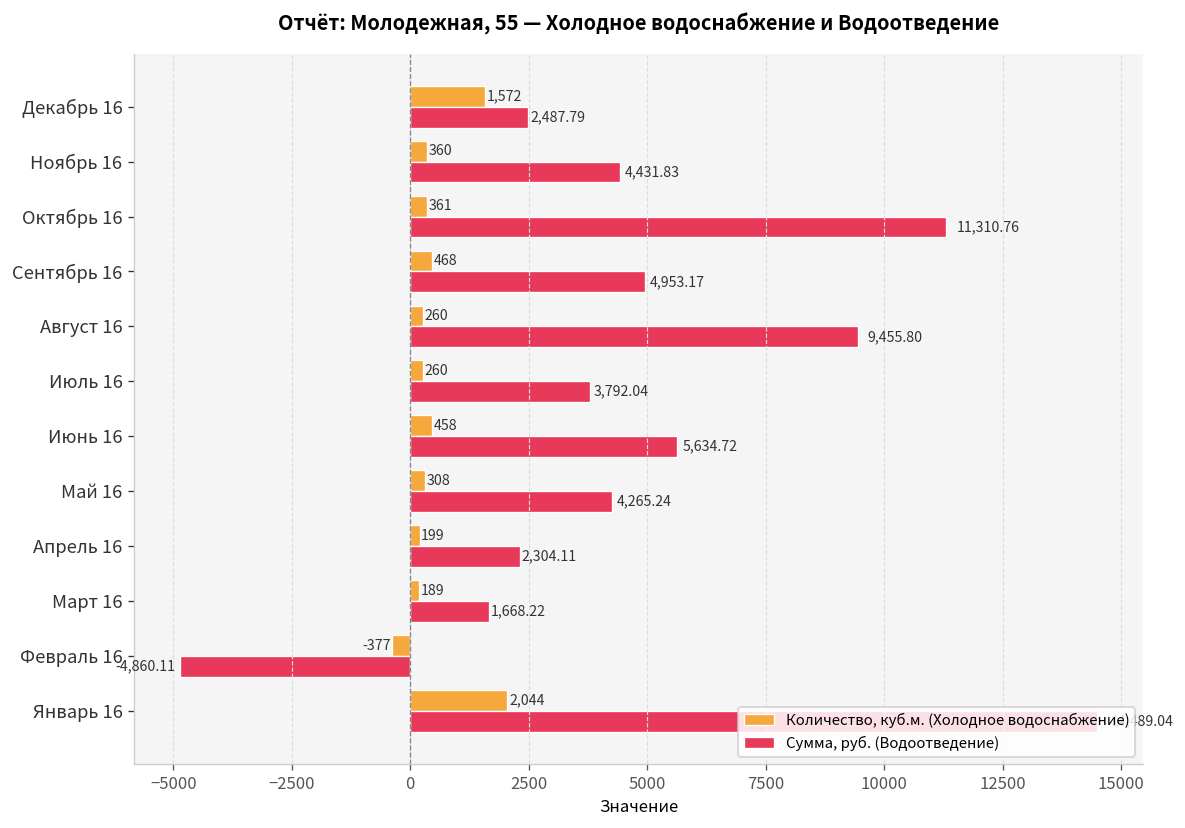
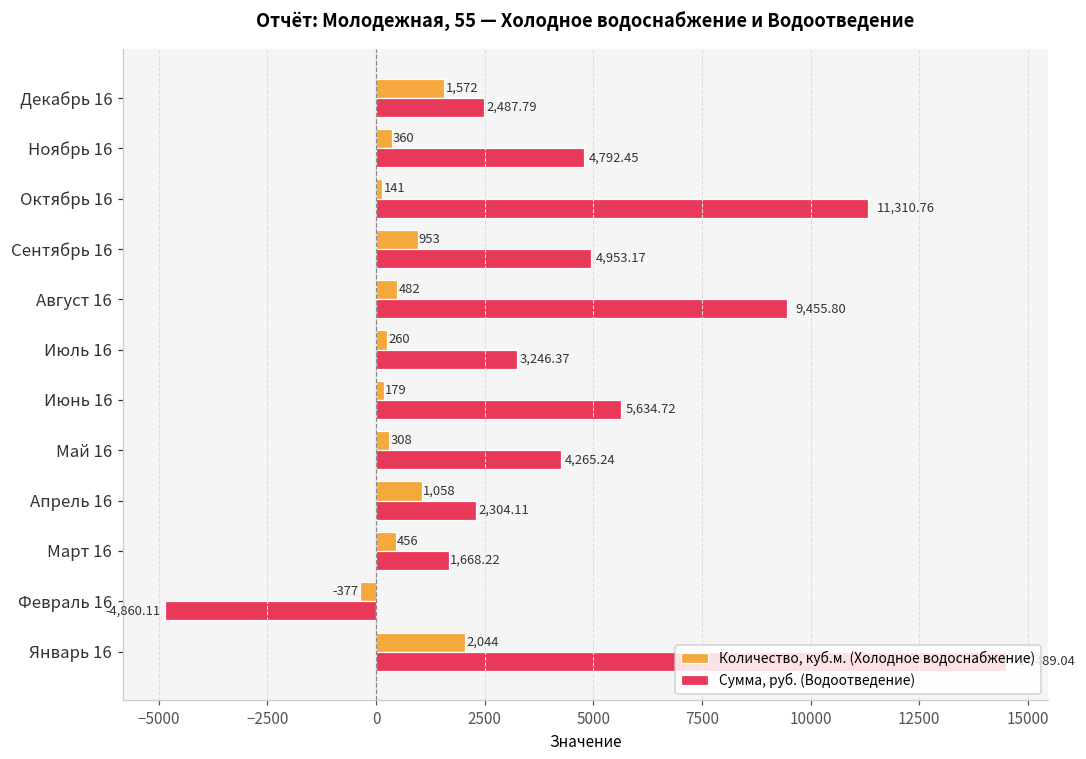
Сумма, руб. (Водоотведение), Ноябрь 16: 4,431.83 -> 4,792.45
Количество, куб.м. (Холодное водоснабжение), Октябрь 16: 361 -> 141
Количество, куб.м. (Холодное водоснабжение), Сентябрь 16: 468 -> 953
Количество, куб.м. (Холодное водоснабжение), Август 16: 260 -> 482
Сумма, руб. (Водоотведение), Июль 16: 3,792.04 -> 3,246.37
Количество, куб.м. (Холодное водоснабжение), Июнь 16: 458 -> 179
Количество, куб.м. (Холодное водоснабжение), Апрель 16: 199 -> 1,058
Количество, куб.м. (Холодное водоснабжение), Март 16: 189 -> 456
